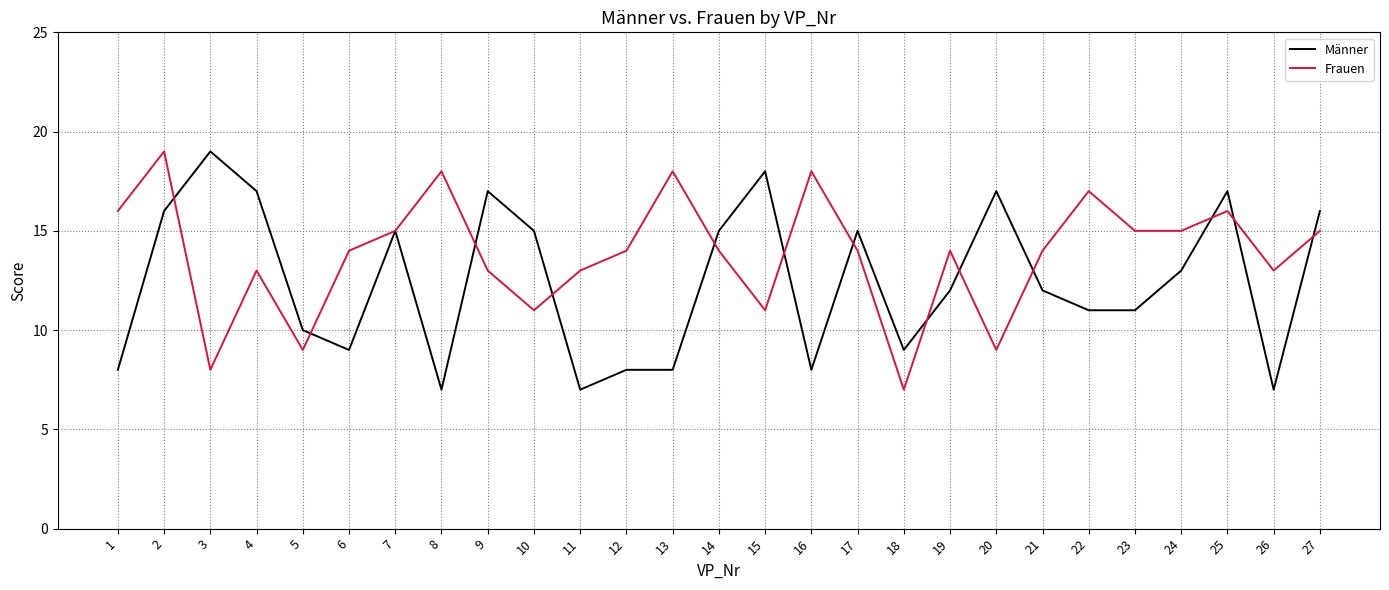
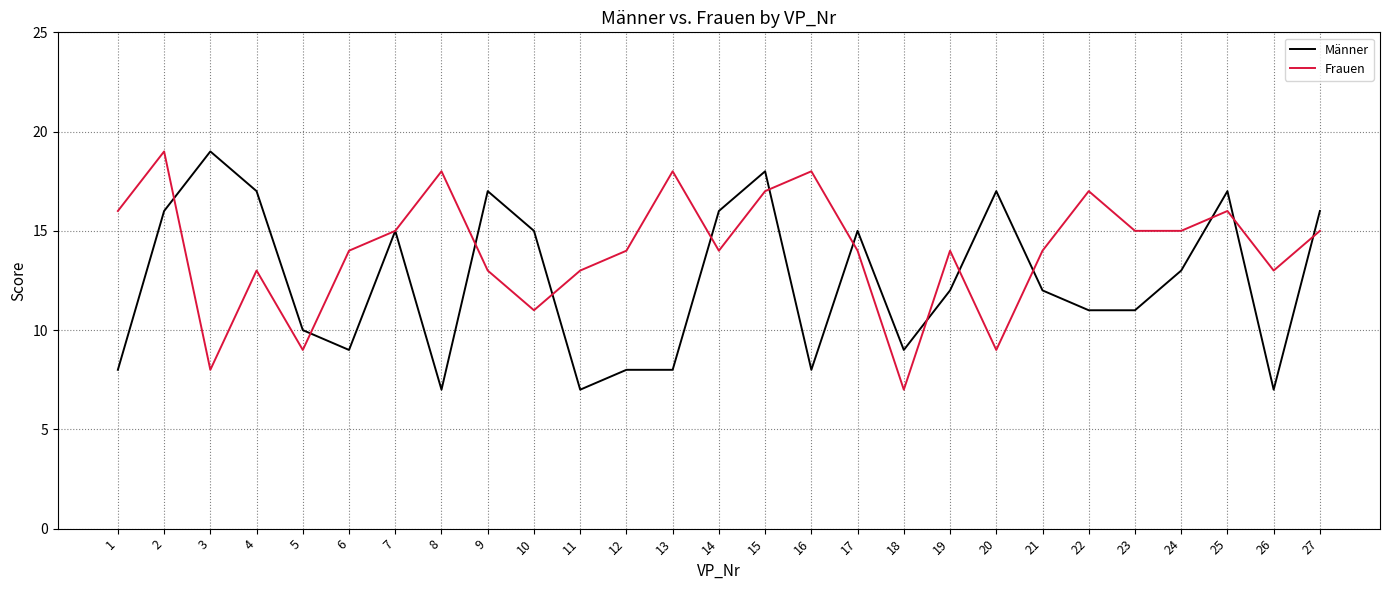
Männer, 14: 15 -> 16
Frauen, 15: 11 -> 17
